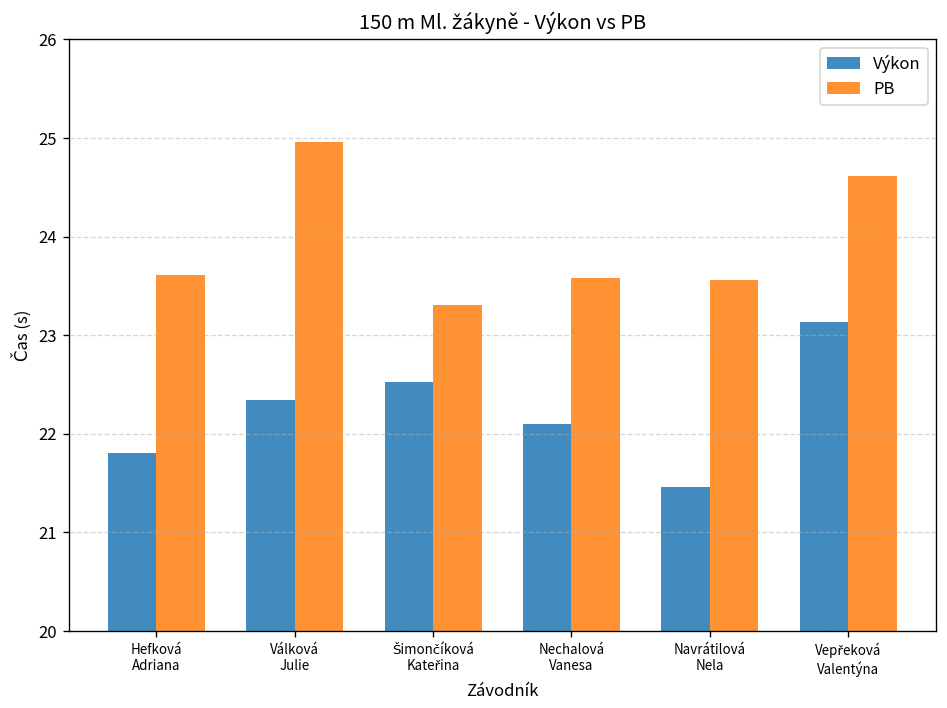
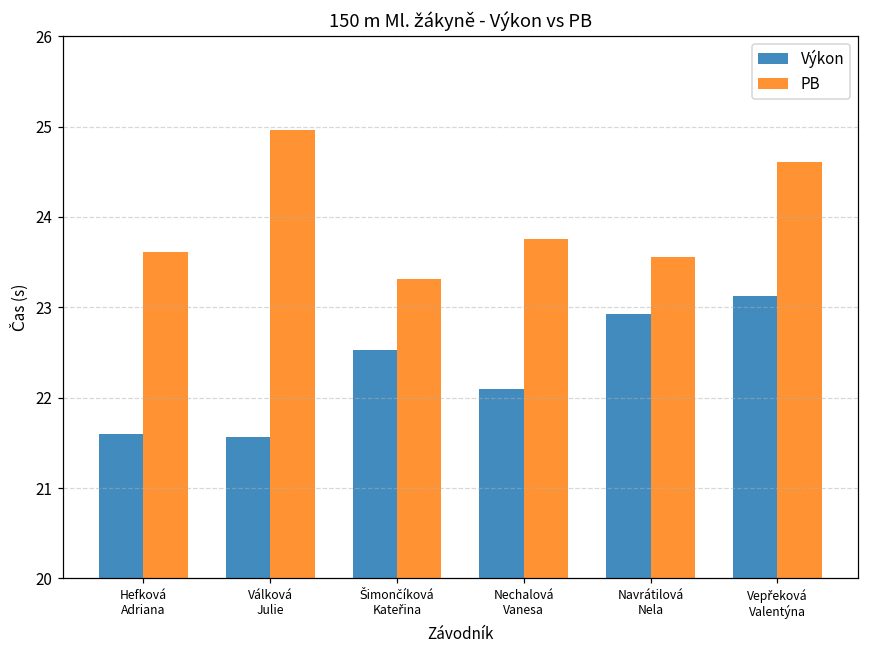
Výkon, Hefková Adriana: 21.8 -> 21.6
Výkon, Válková Julie: 22.3 -> 21.6
PB, Nechalová Vanesa: 23.6 -> 23.8
Výkon, Navrátilová Nela: 21.5 -> 22.9
